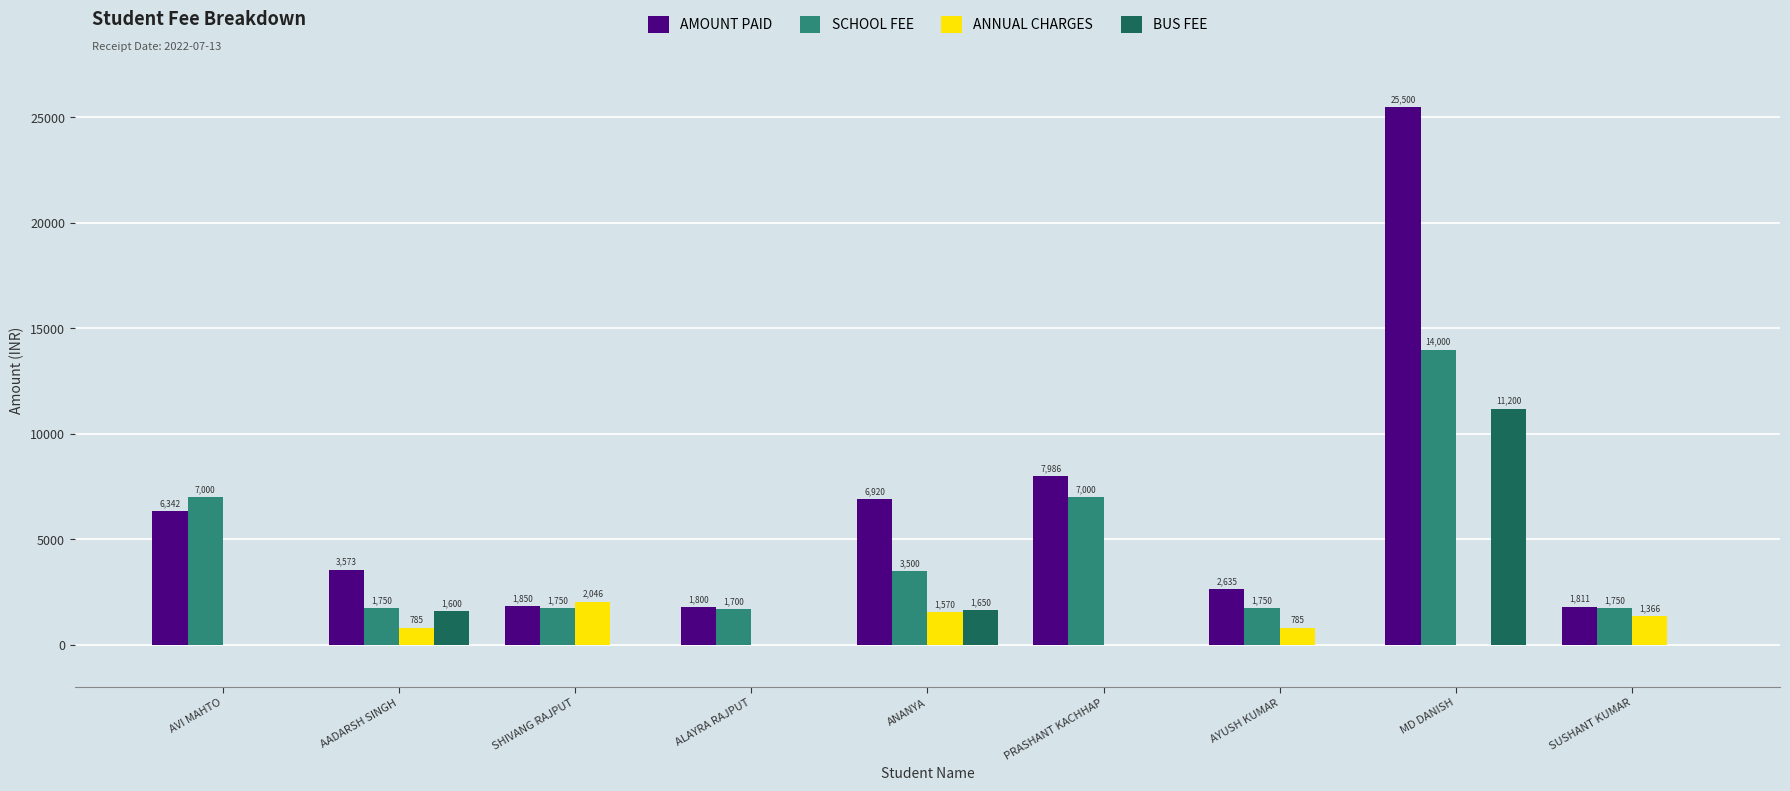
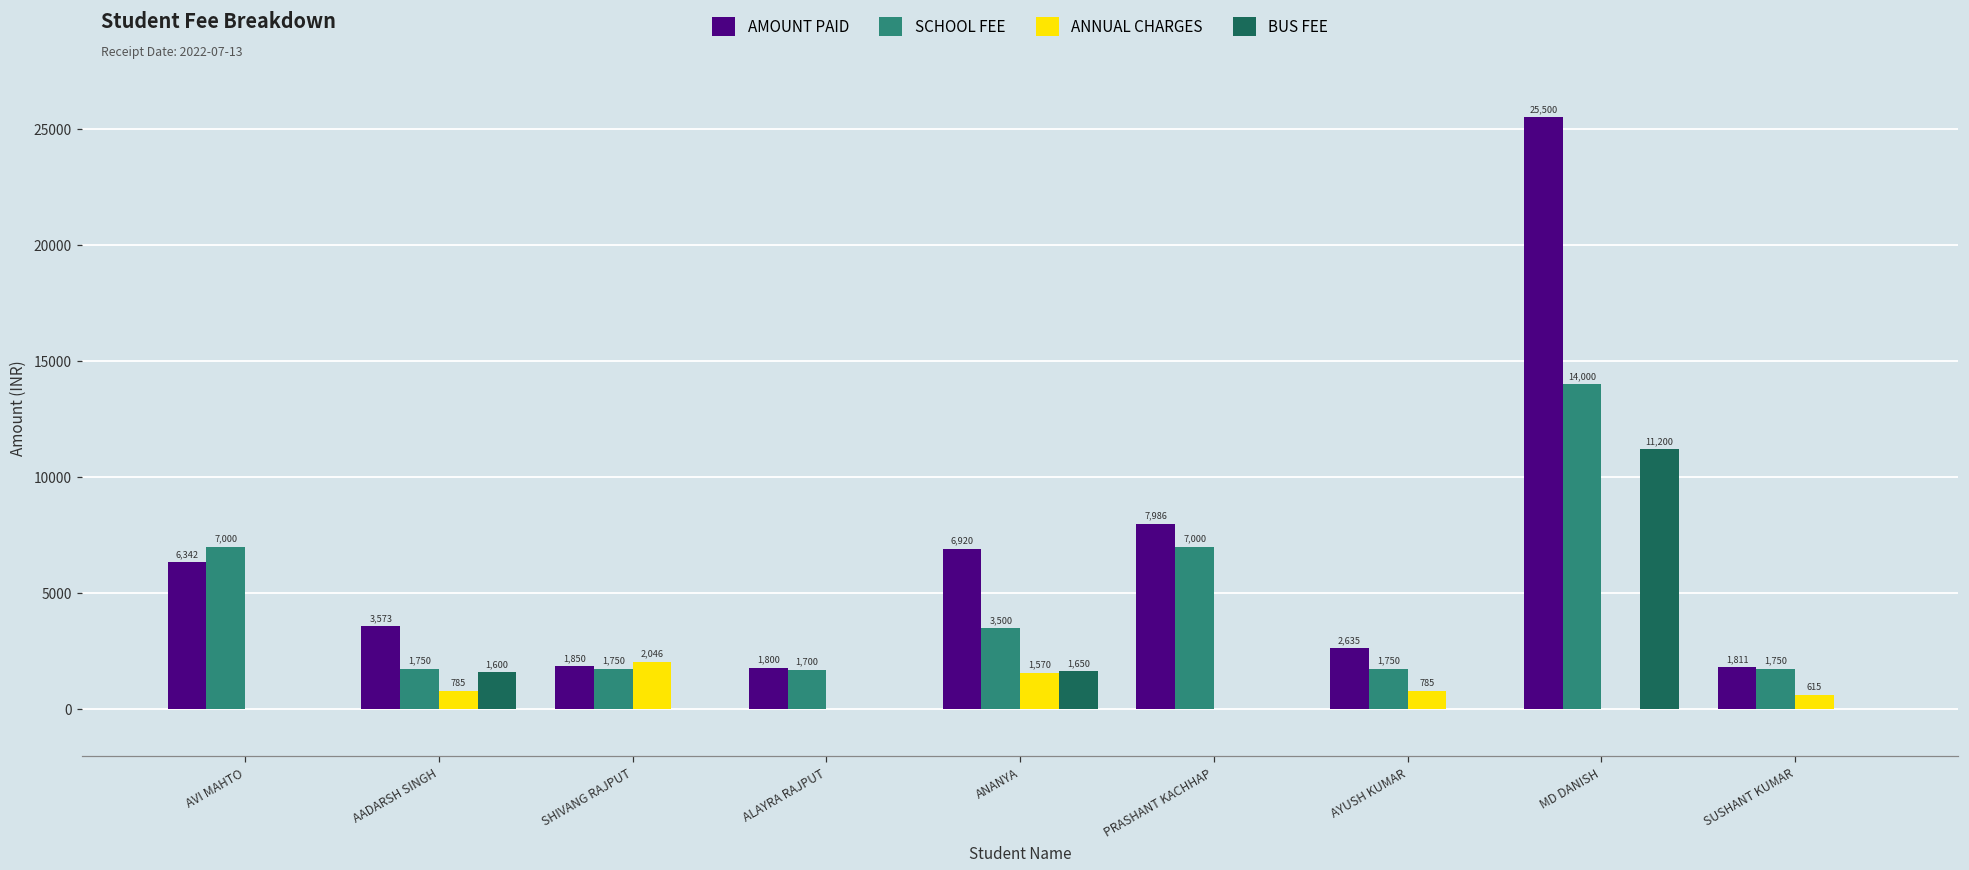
ANNUAL CHARGES, SUSHANT KUMAR: 1,366 -> 615
